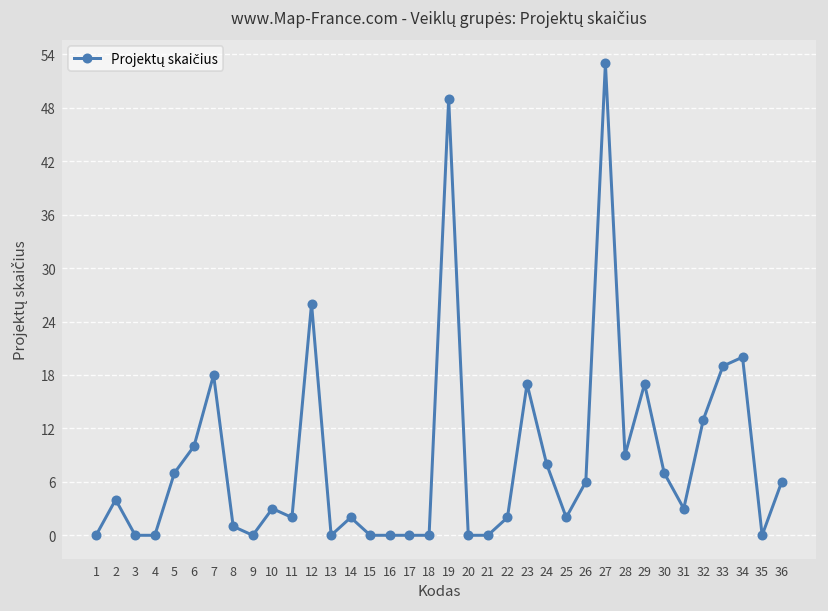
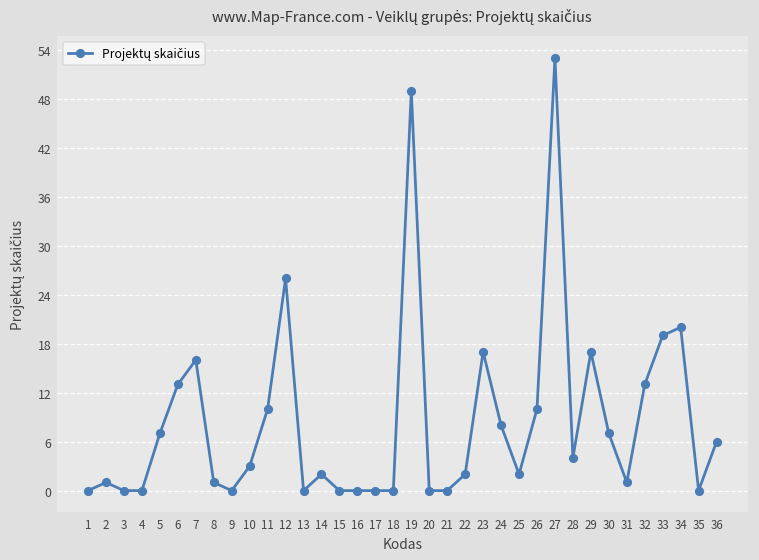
2: 4 -> 1
6: 10 -> 13
7: 18 -> 16
11: 2 -> 10
26: 6 -> 10
28: 9 -> 4
31: 3 -> 1
